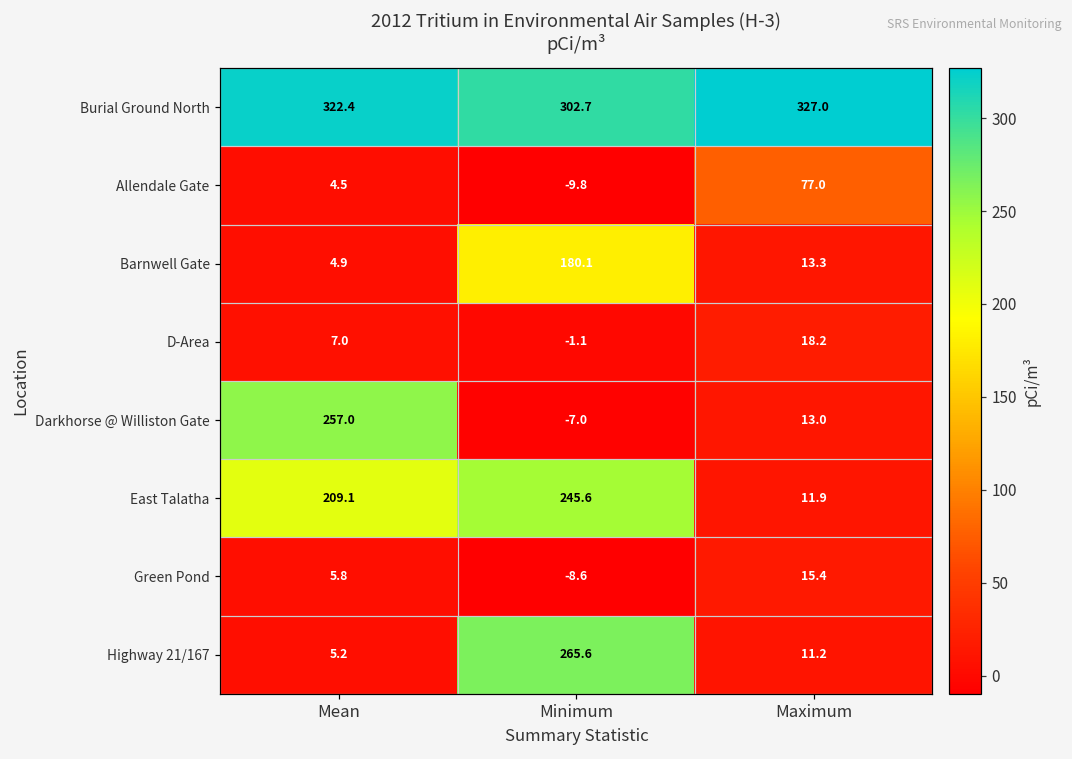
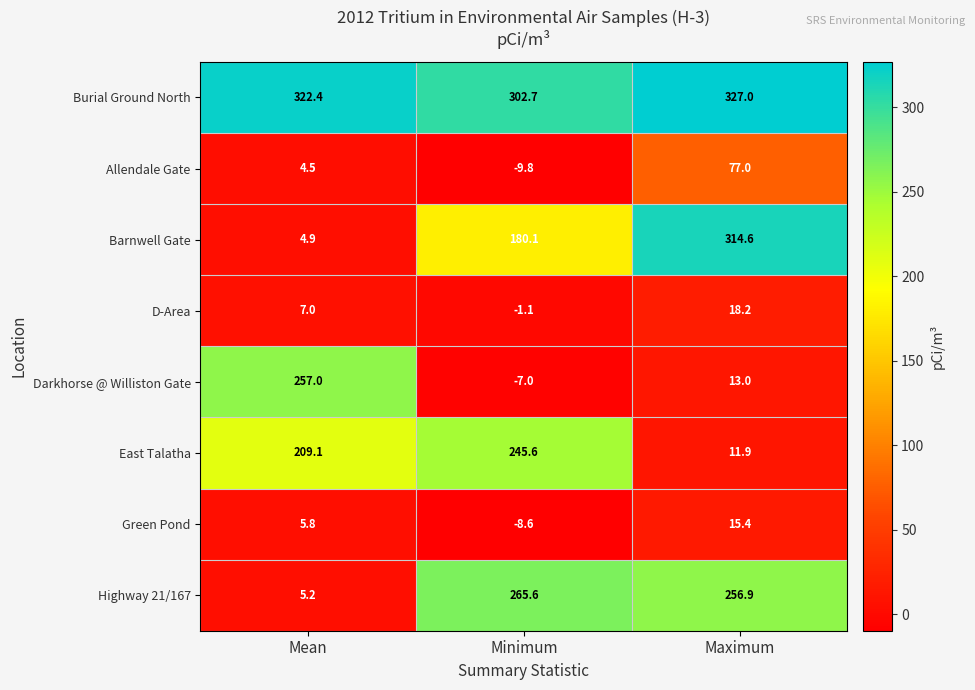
Barnwell Gate, Maximum: 13.3 -> 314.6
Highway 21/167, Maximum: 11.2 -> 256.9
